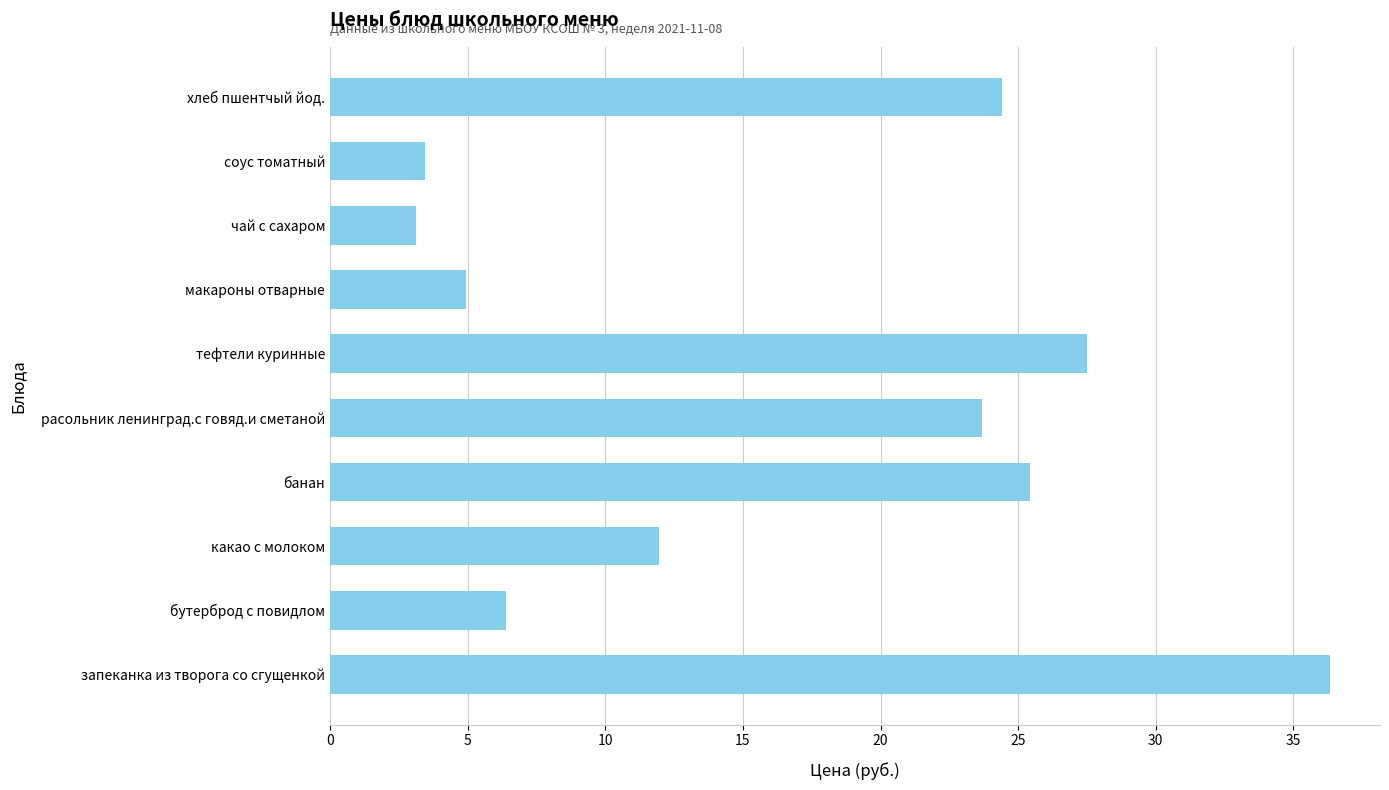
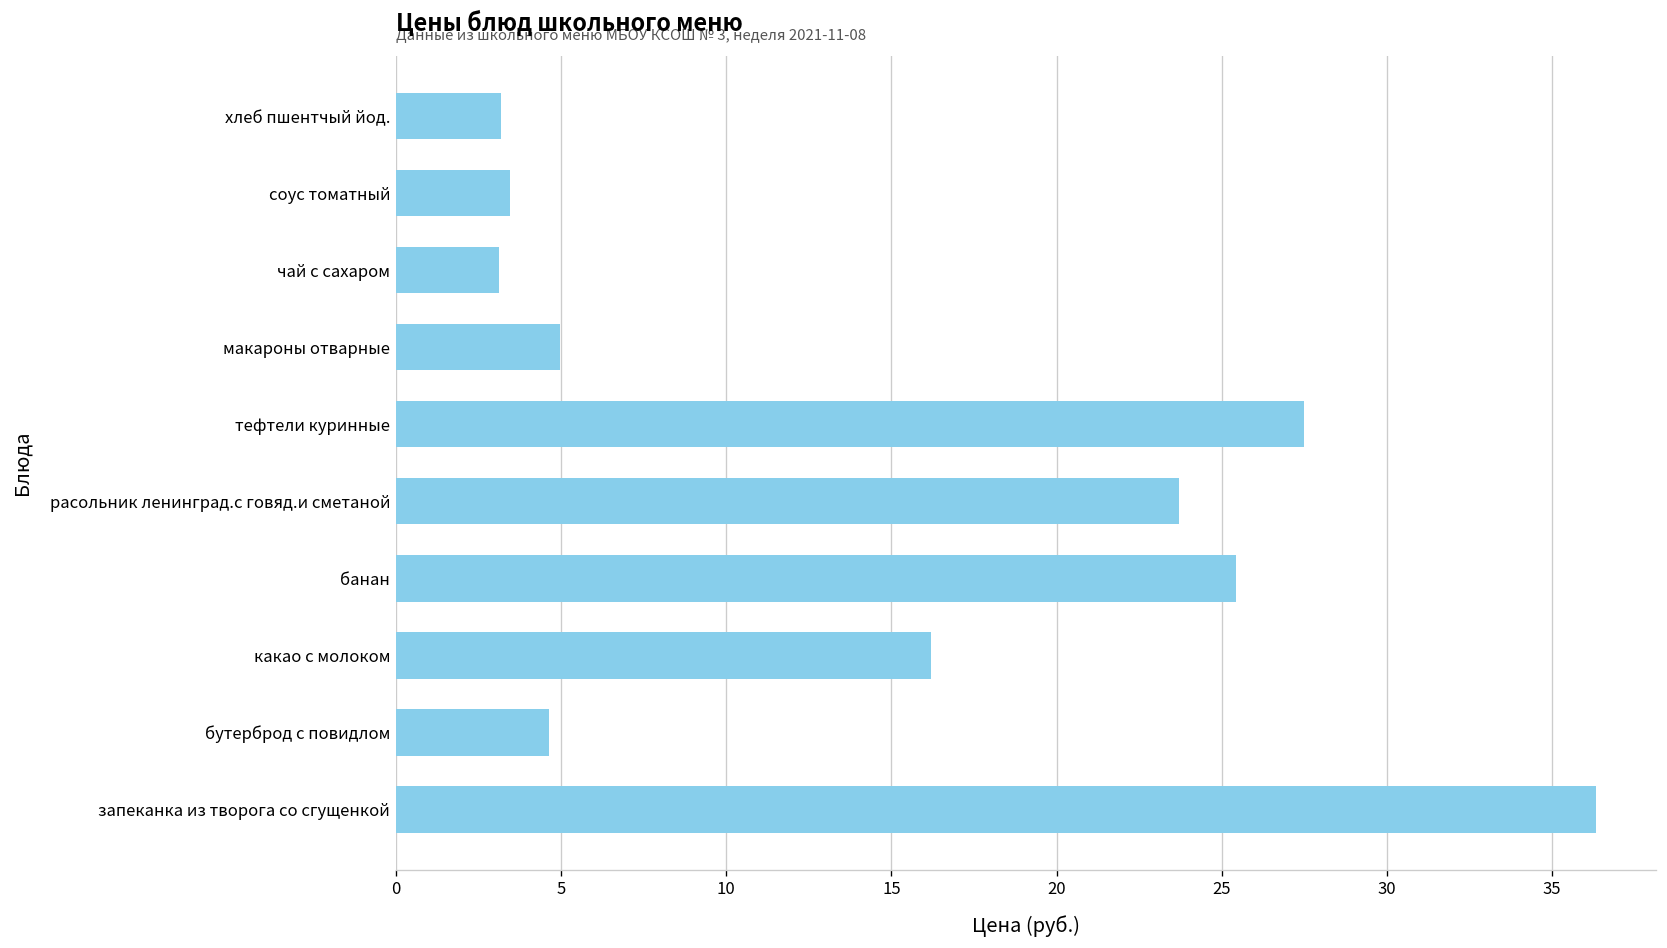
хлеб пшентчый йод.: 24.4 -> 3.2
какао с молоком: 11.9 -> 16.2
бутерброд с повидлом: 6.4 -> 4.6
